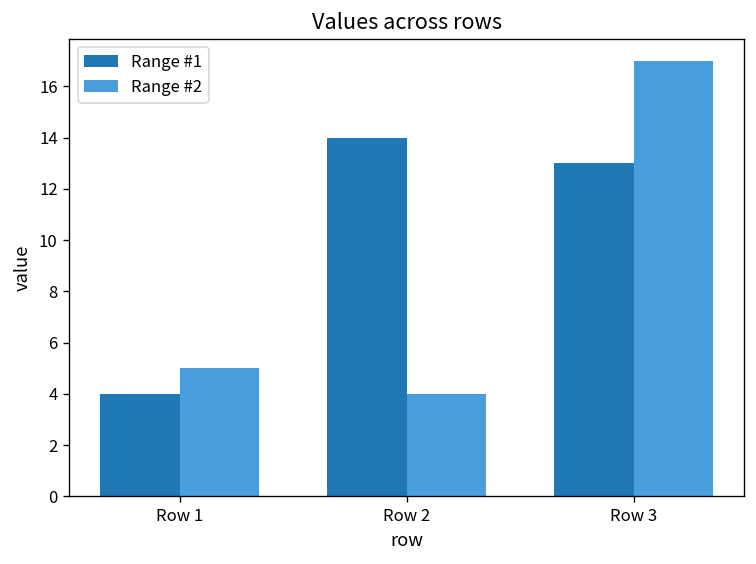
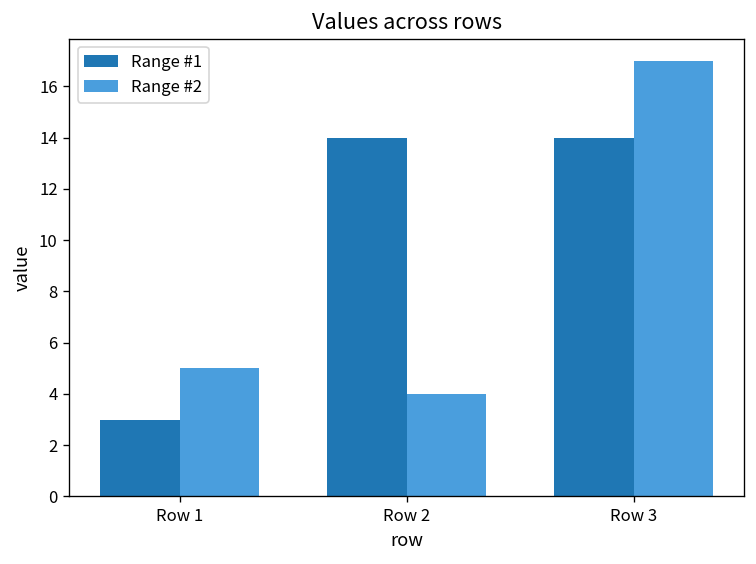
Range #1, Row 1: 4 -> 3
Range #1, Row 3: 13 -> 14
